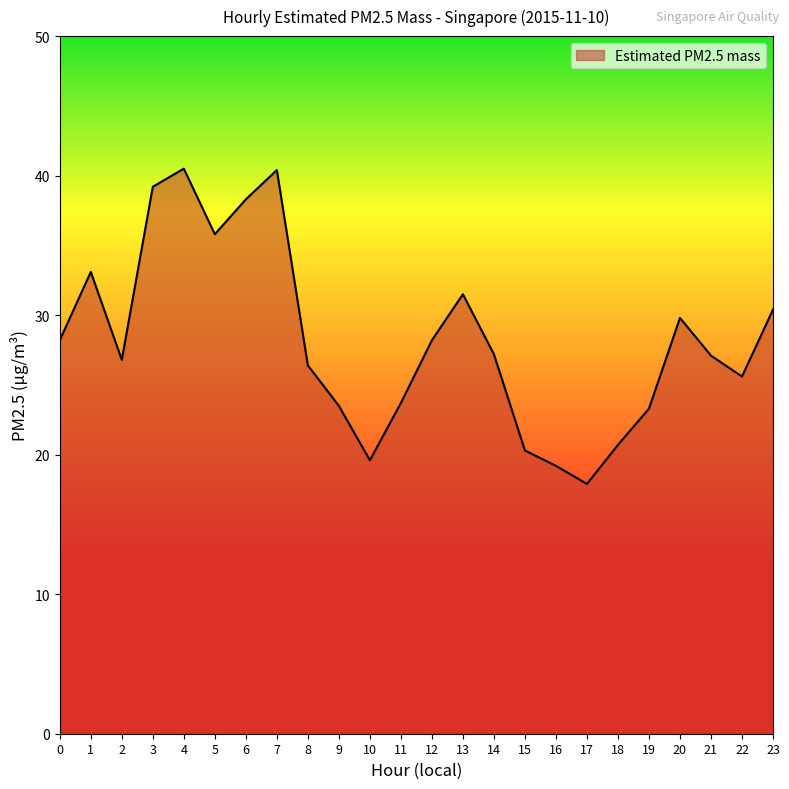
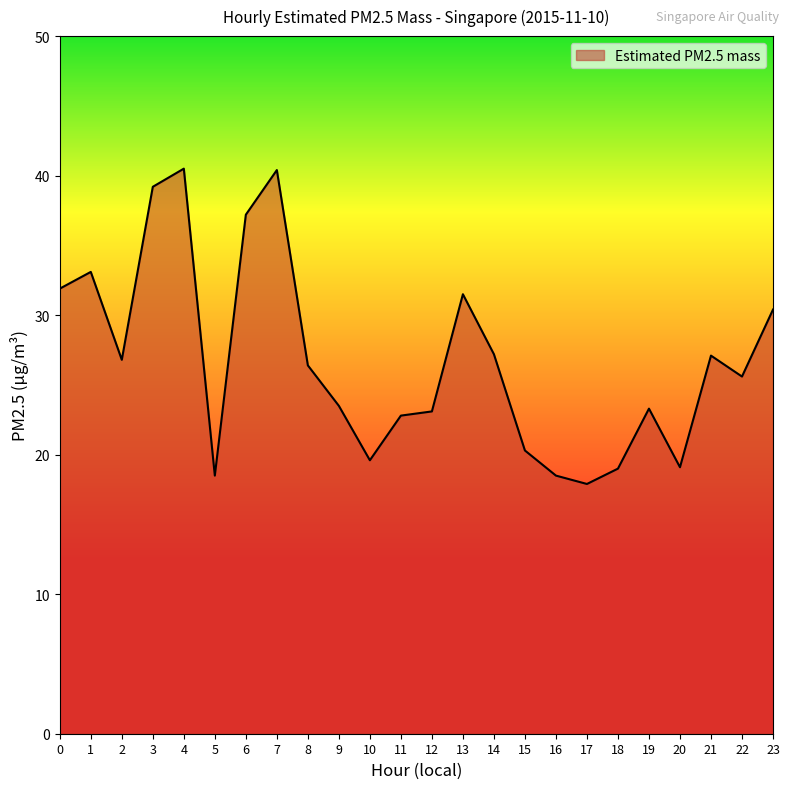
0: 28.2 -> 31.9
5: 35.8 -> 18.5
6: 38.3 -> 37.2
11: 23.7 -> 22.8
12: 28.2 -> 23.1
16: 19.2 -> 18.5
18: 20.7 -> 19.0
20: 29.8 -> 19.1
